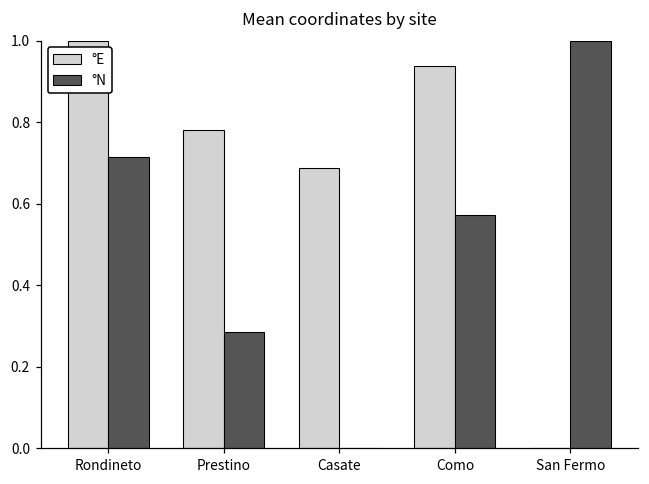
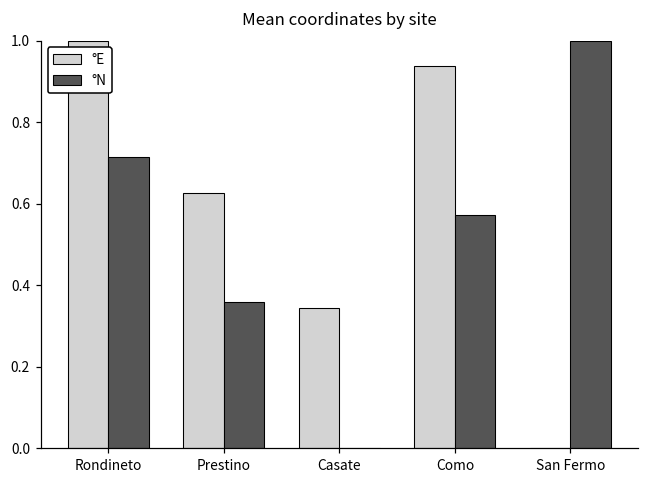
°E, Prestino: 0.78 -> 0.62
°N, Prestino: 0.29 -> 0.36
°E, Casate: 0.69 -> 0.34
